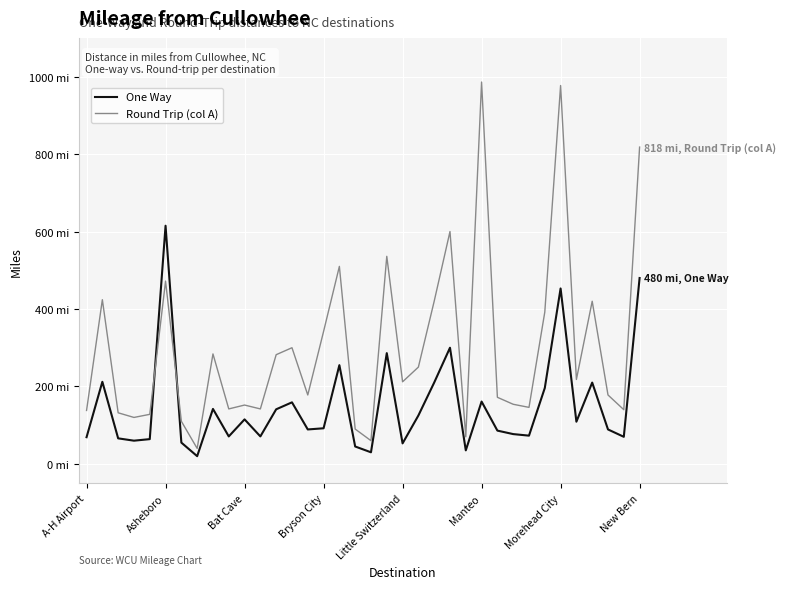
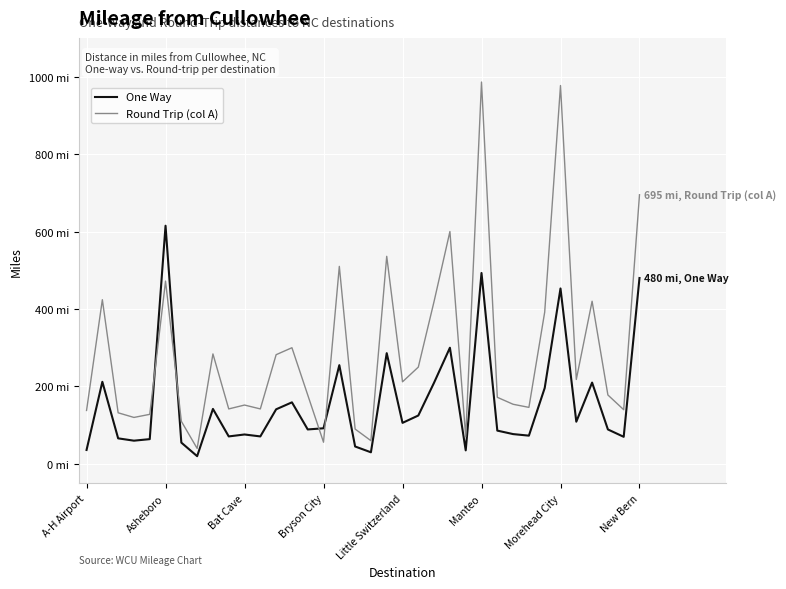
One Way, A-H Airport: 70 mi -> 40 mi
One Way, Bat Cave: 120 mi -> 80 mi
Round Trip (col A), Bryson City: 340 mi -> 60 mi
One Way, Little Switzerland: 50 mi -> 110 mi
One Way, Manteo: 160 mi -> 490 mi
Round Trip (col A), New Bern: 818 -> 695
